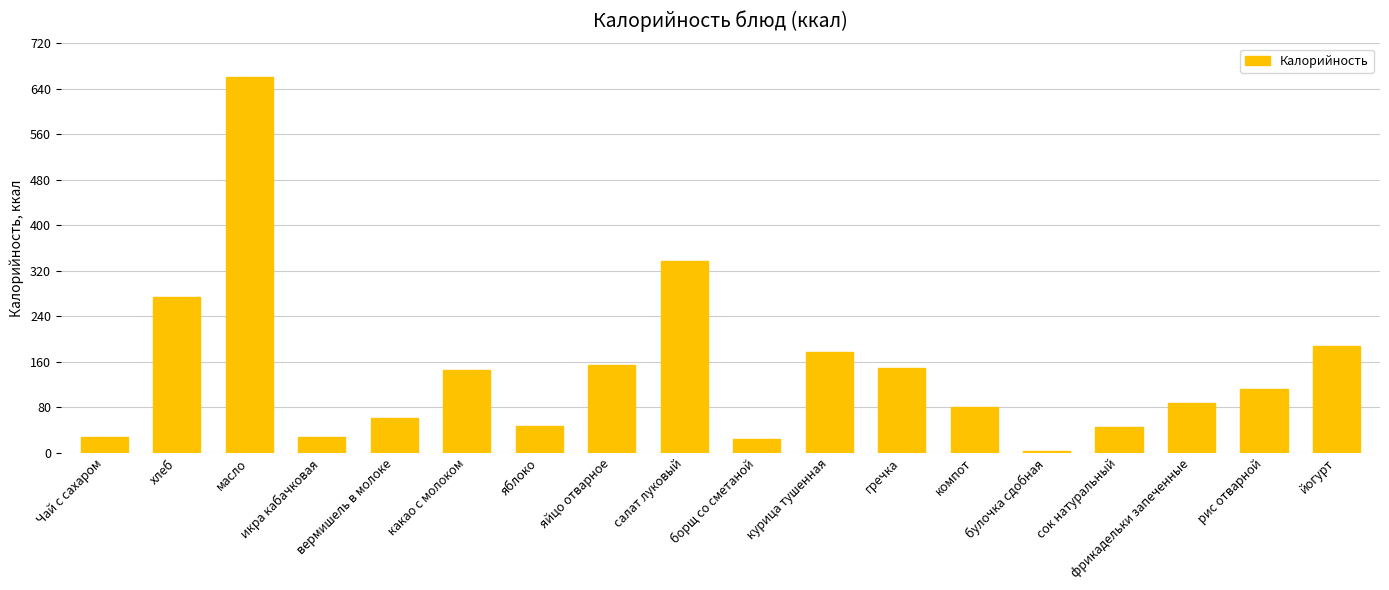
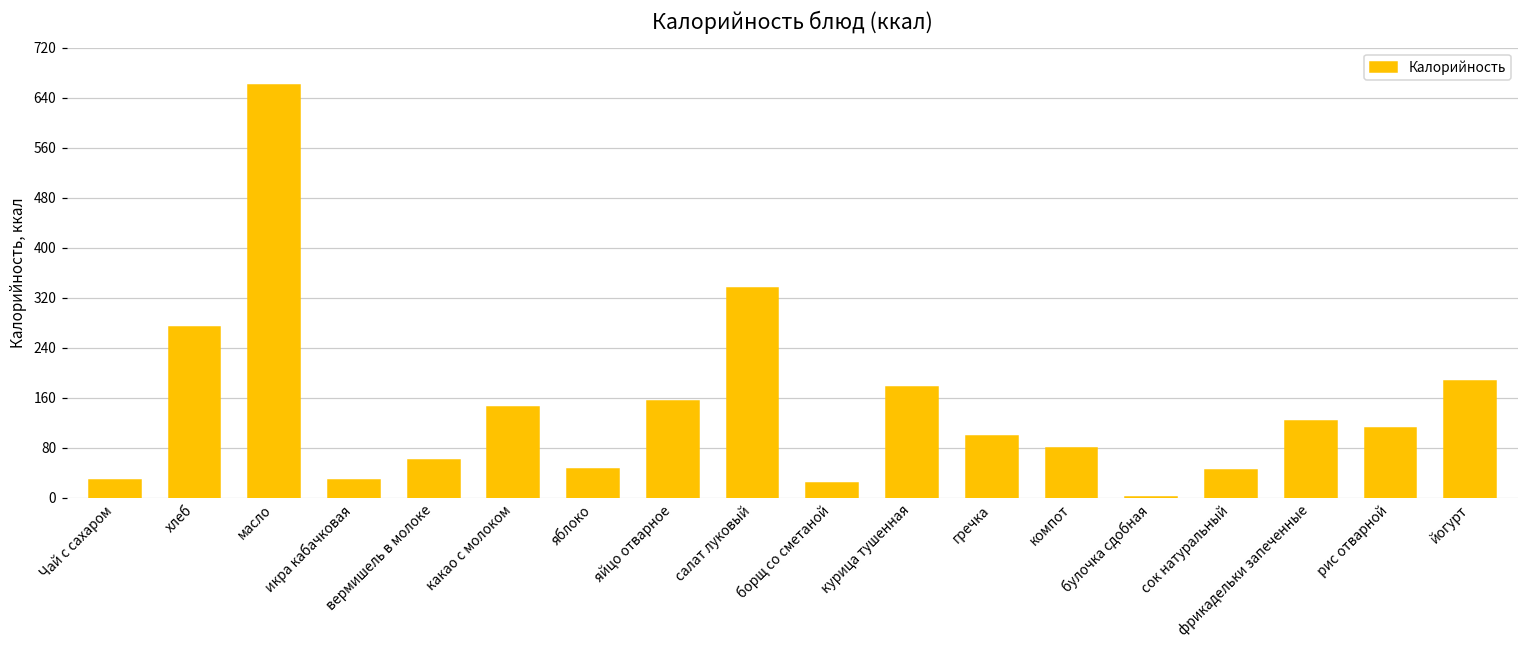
гречка: 150 -> 100
фрикадельки запеченные: 90 -> 120
